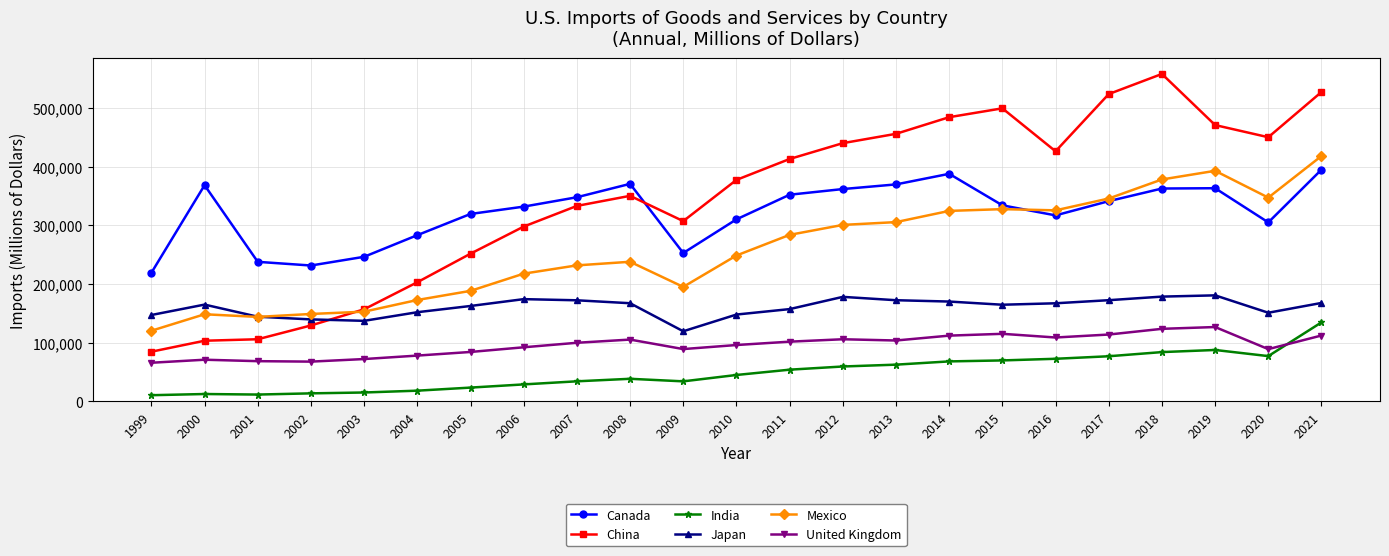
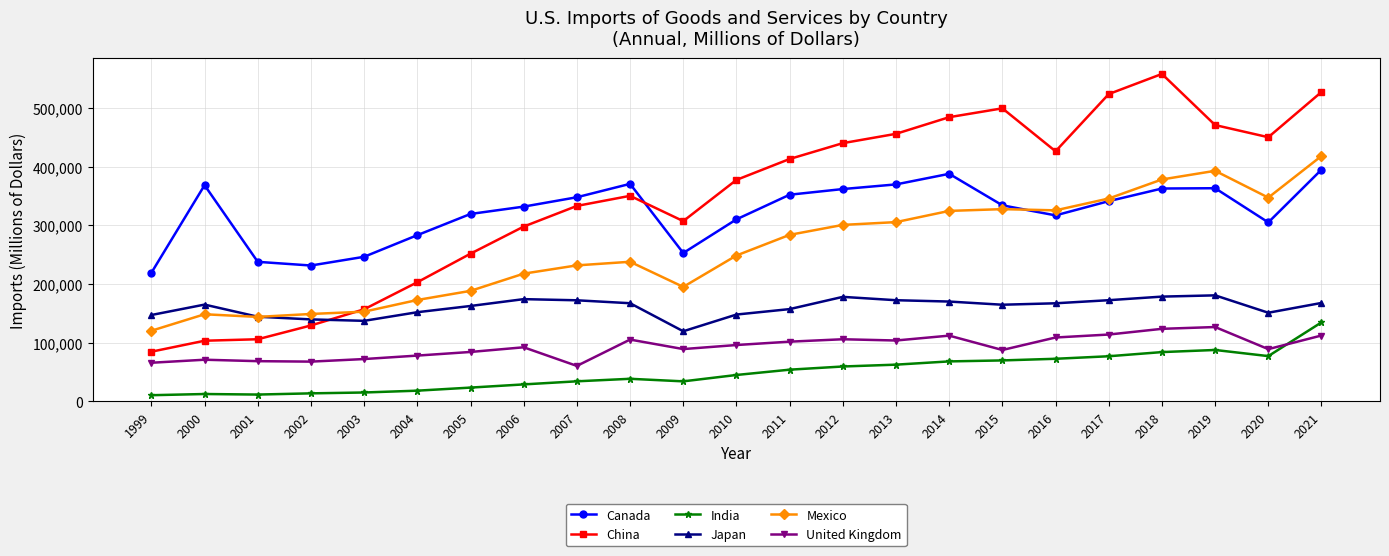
United Kingdom, 2007: 100,000 -> 60,000
United Kingdom, 2015: 120,000 -> 90,000
